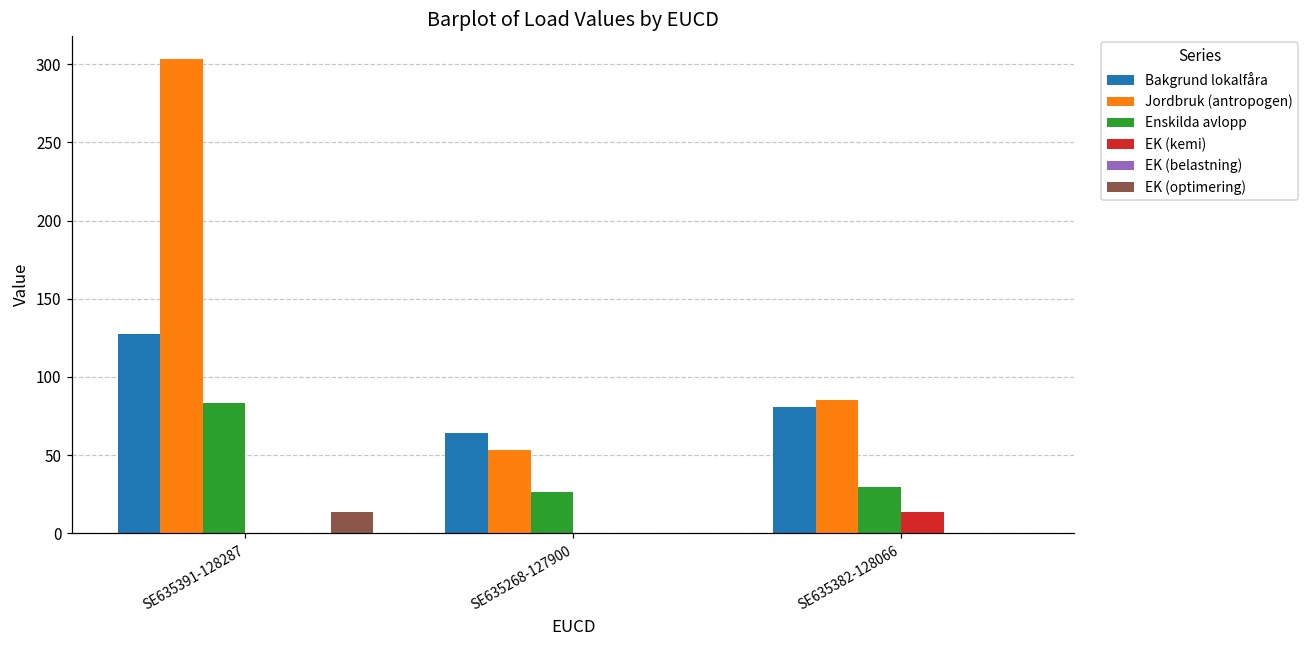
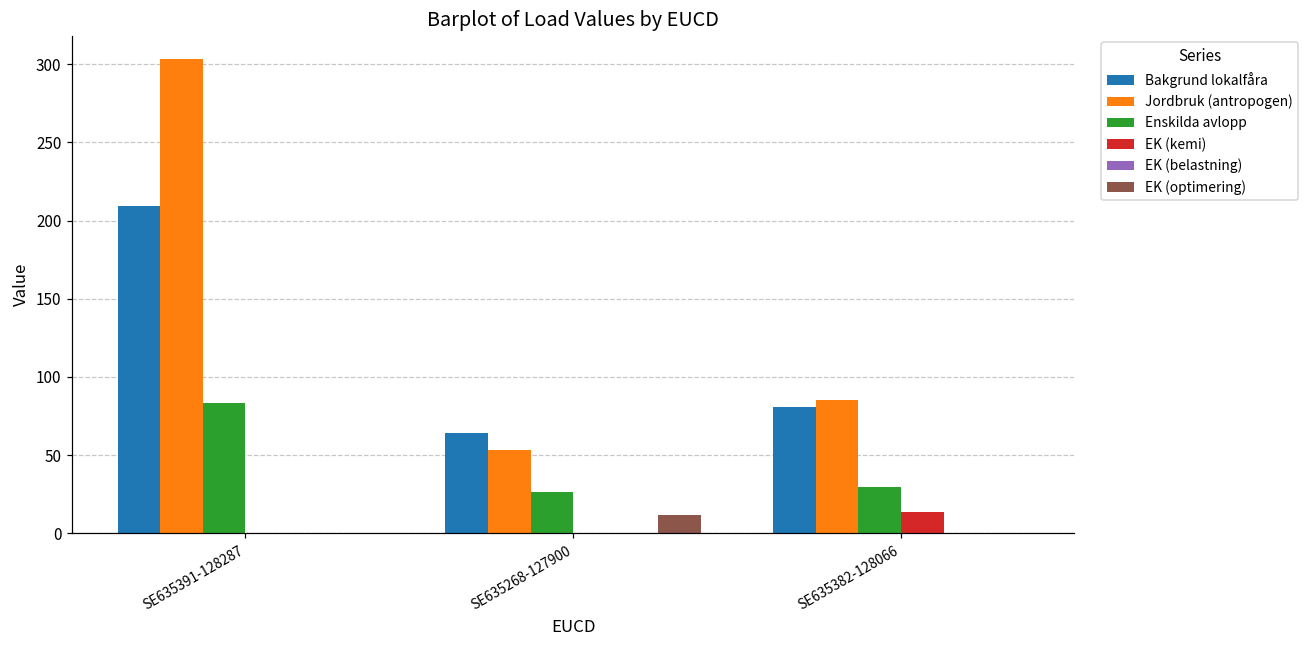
Bakgrund lokalfåra, SE635391-128287: 128 -> 210
EK (optimering), SE635391-128287: 13 -> 0
EK (optimering), SE635268-127900: 0 -> 12
